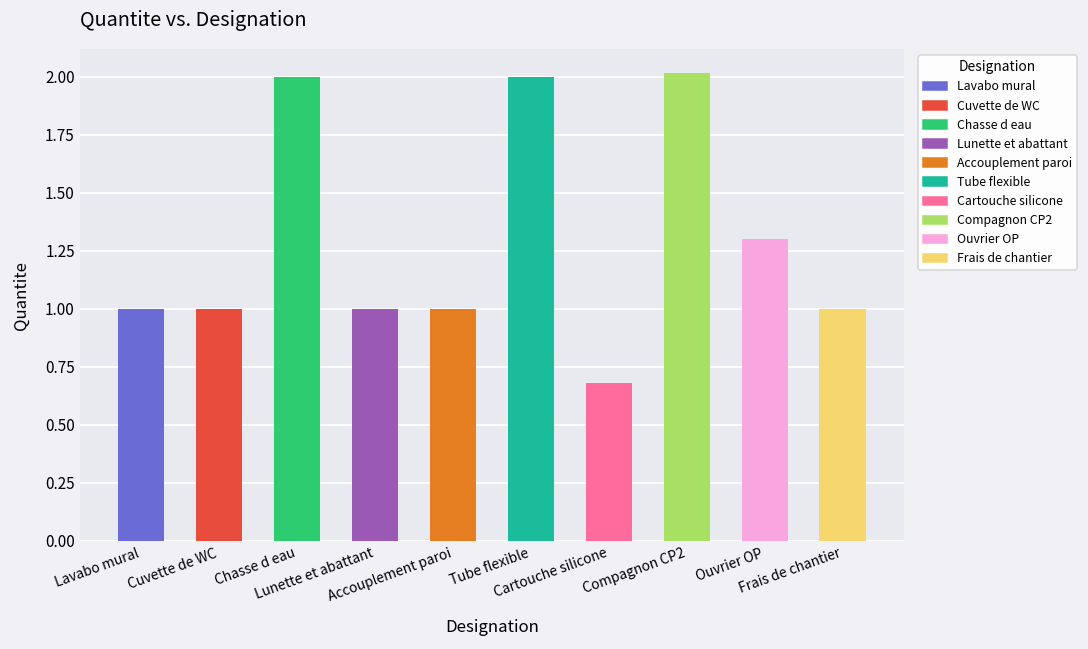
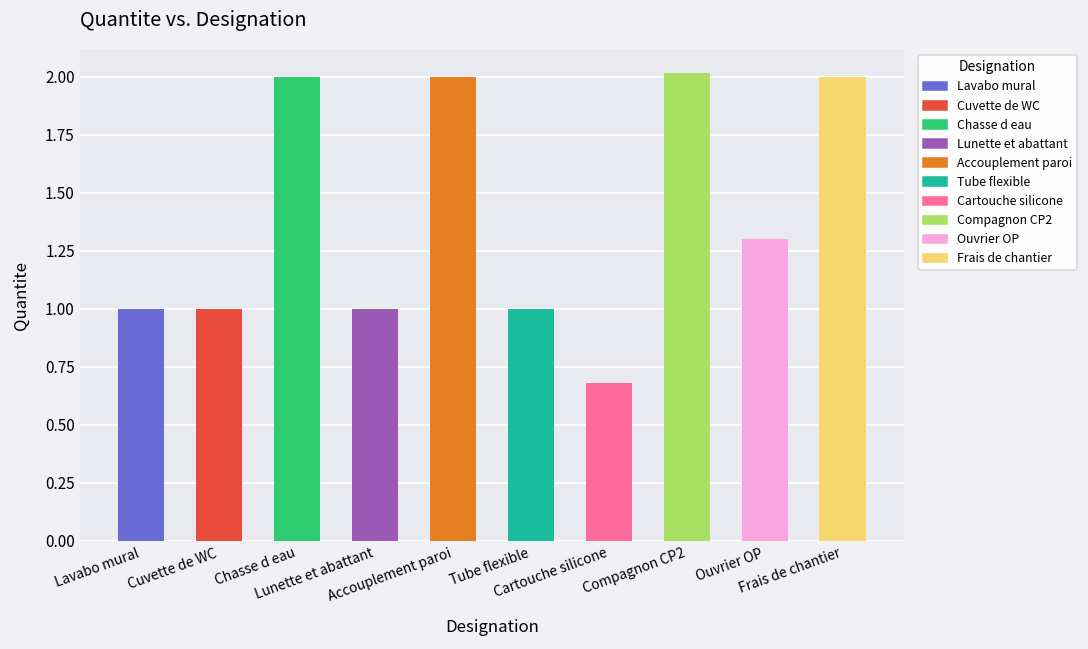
Accouplement paroi: 1 -> 2
Tube flexible: 2 -> 1
Frais de chantier: 1 -> 2
